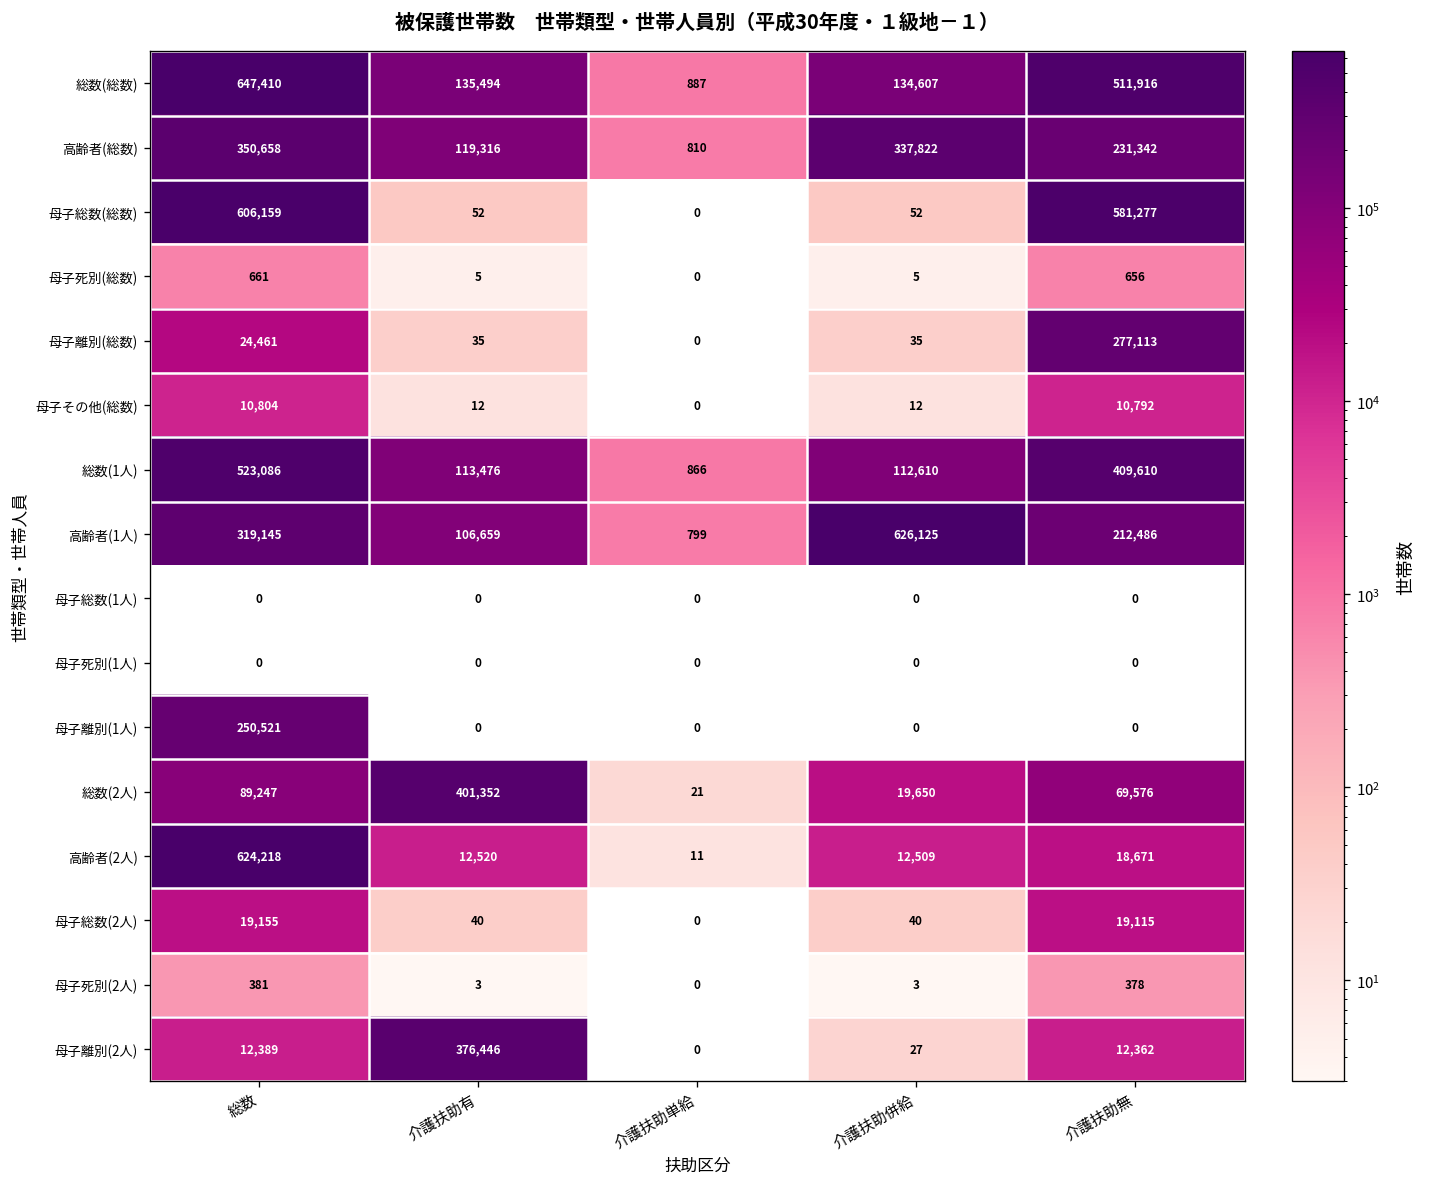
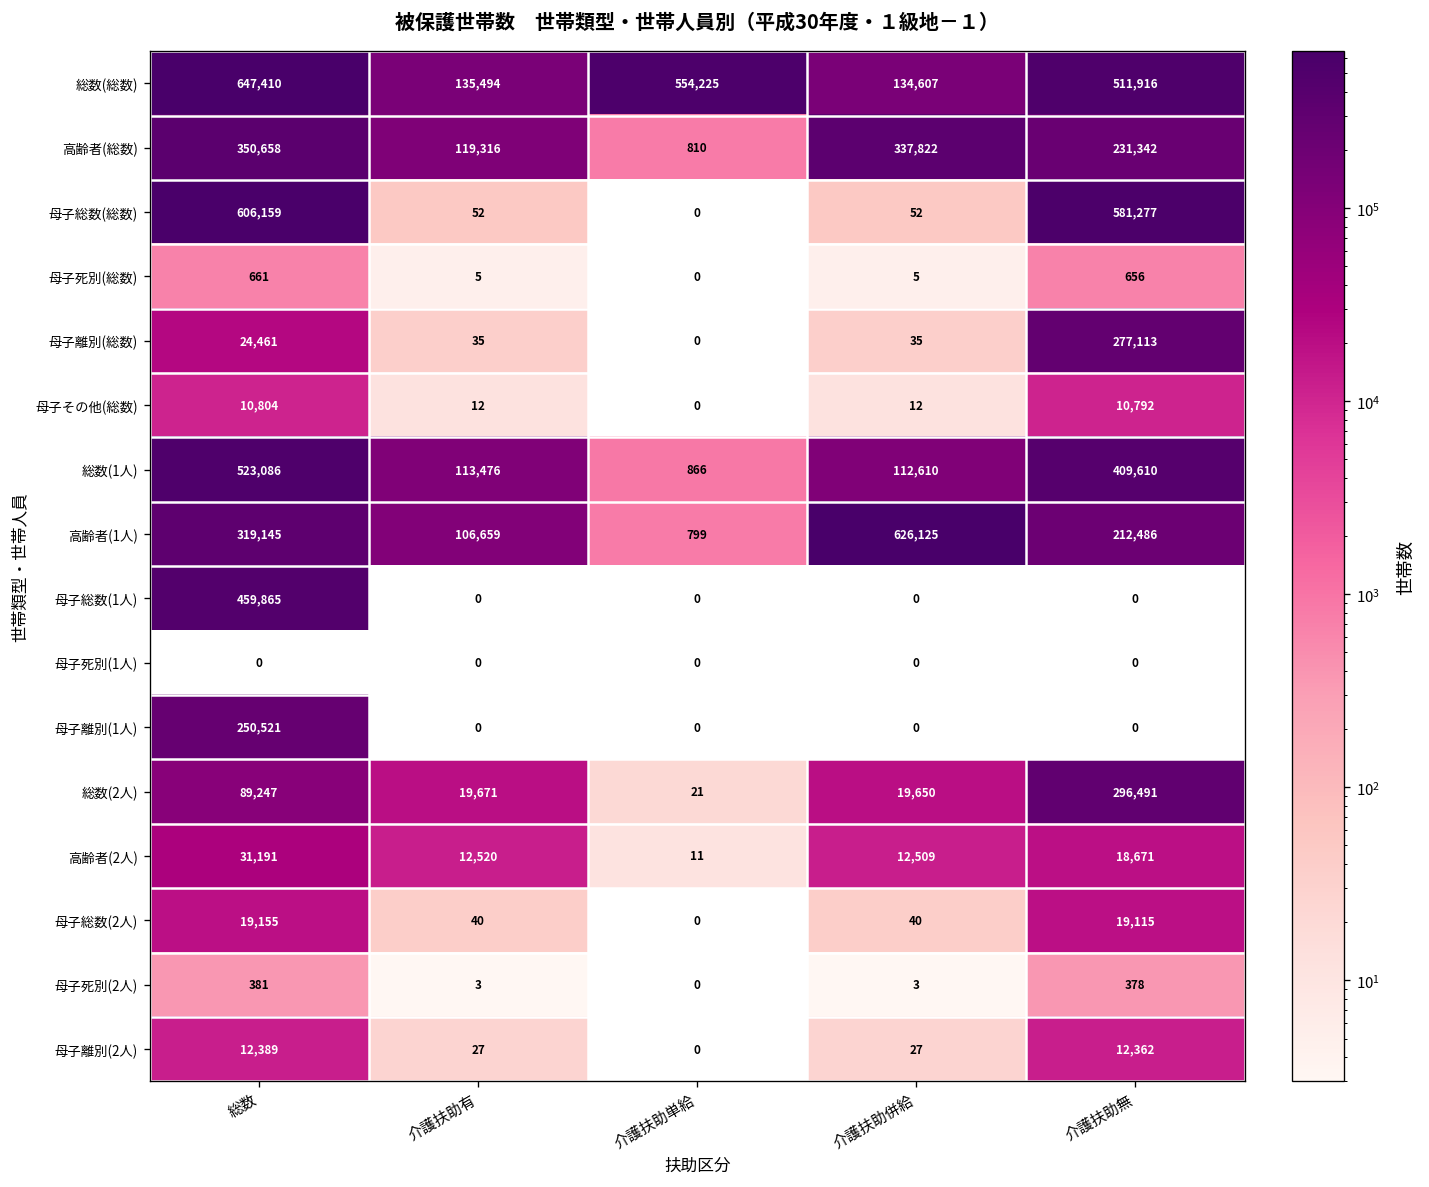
総数(総数), 介護扶助単給: 887 -> 554,225
母子総数(1人), 総数: 0 -> 459,865
総数(2人), 介護扶助有: 401,352 -> 19,671
総数(2人), 介護扶助無: 69,576 -> 296,491
高齢者(2人), 総数: 624,218 -> 31,191
母子離別(2人), 介護扶助有: 376,446 -> 27
